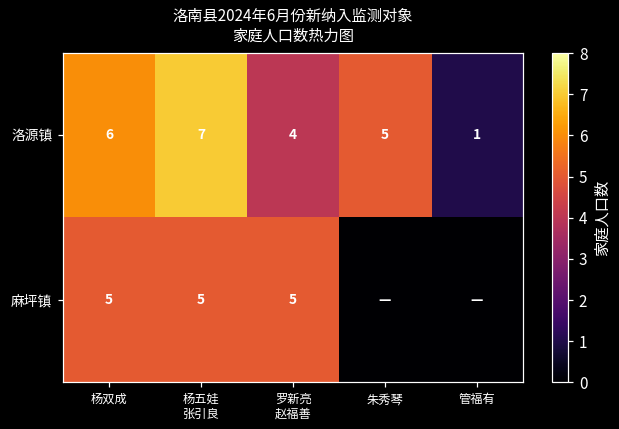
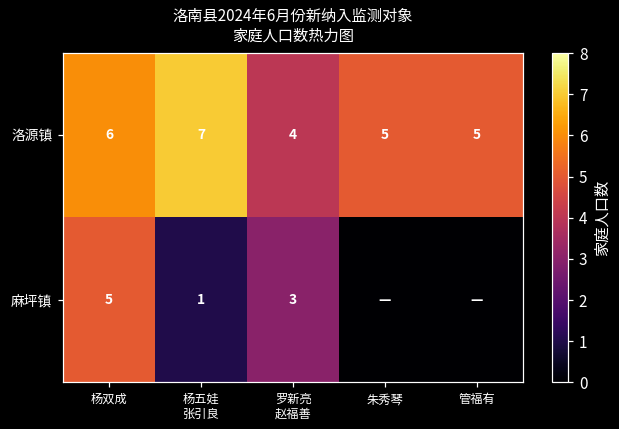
洛源镇, 管福有: 1 -> 5
麻坪镇, 杨五娃 张引良: 5 -> 1
麻坪镇, 罗新亮 赵福善: 5 -> 3
